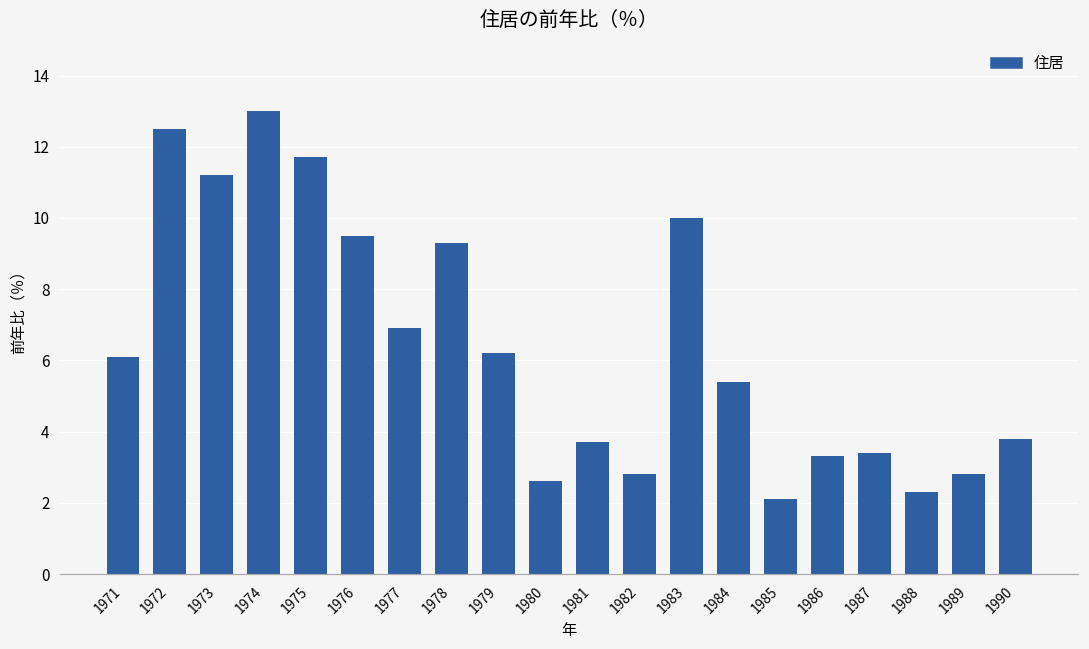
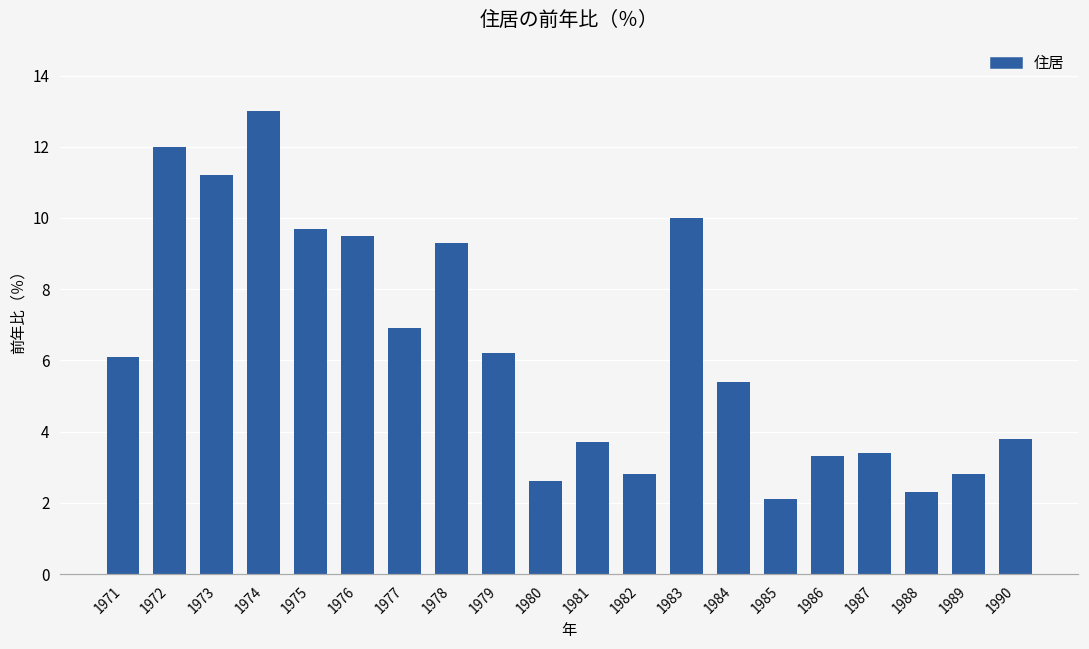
1972: 12.5 -> 12.0
1975: 11.7 -> 9.7
